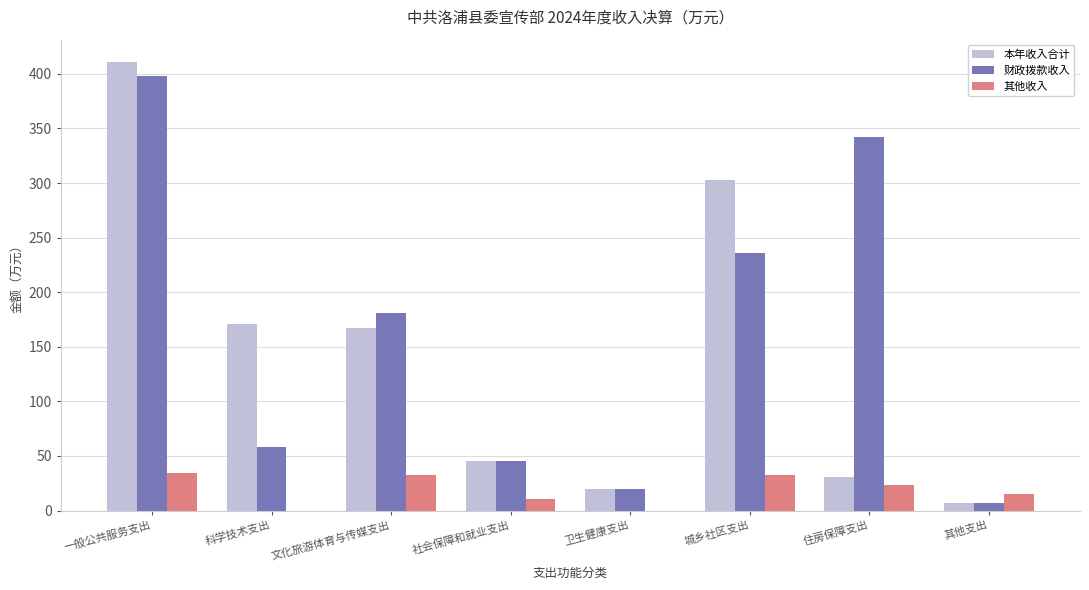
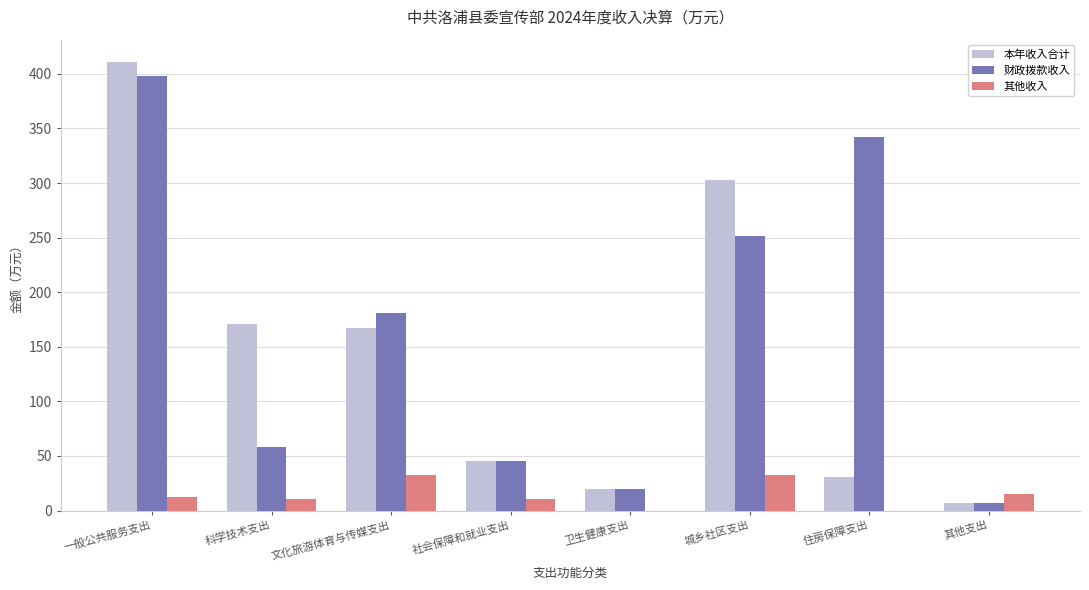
其他收入, 一般公共服务支出: 34 -> 12
其他收入, 科学技术支出: 0 -> 10
财政拨款收入, 城乡社区支出: 236 -> 252
其他收入, 住房保障支出: 24 -> 0
